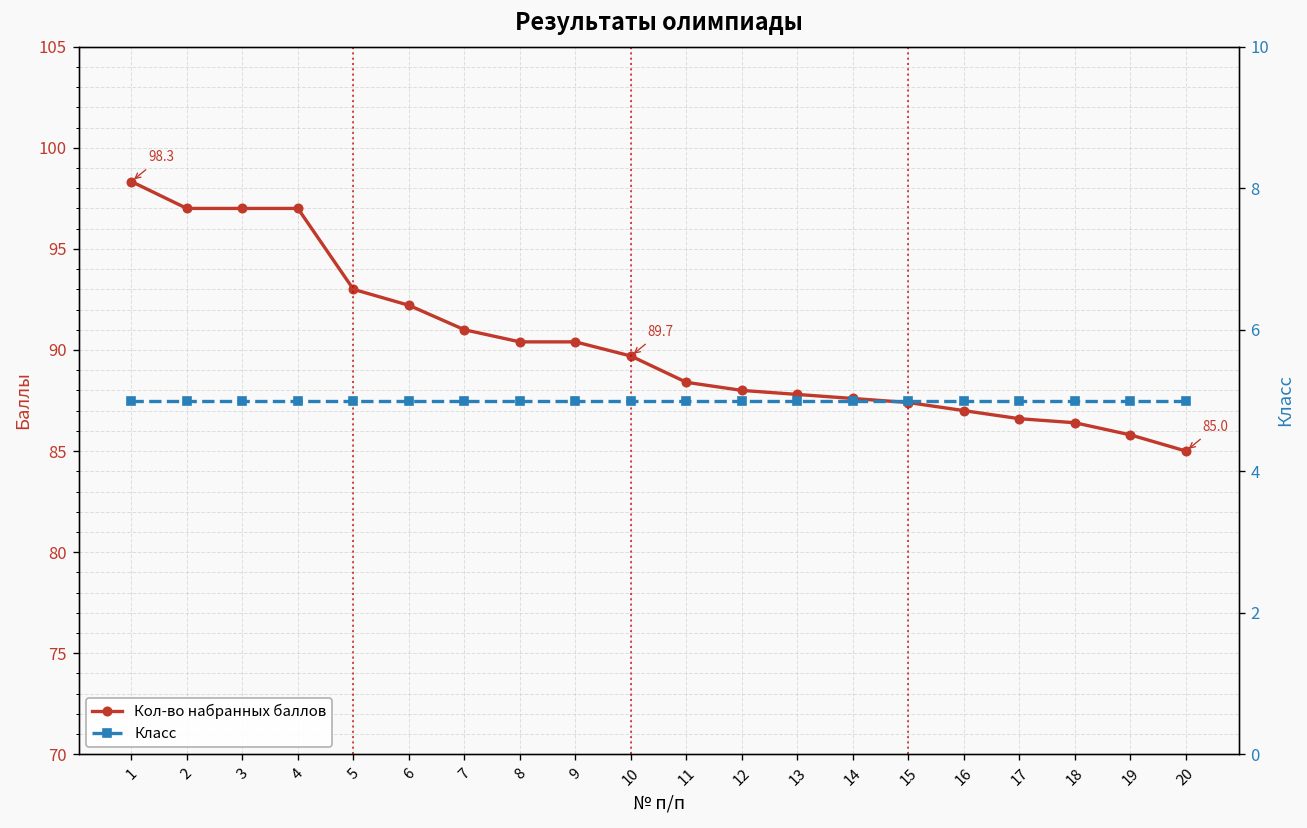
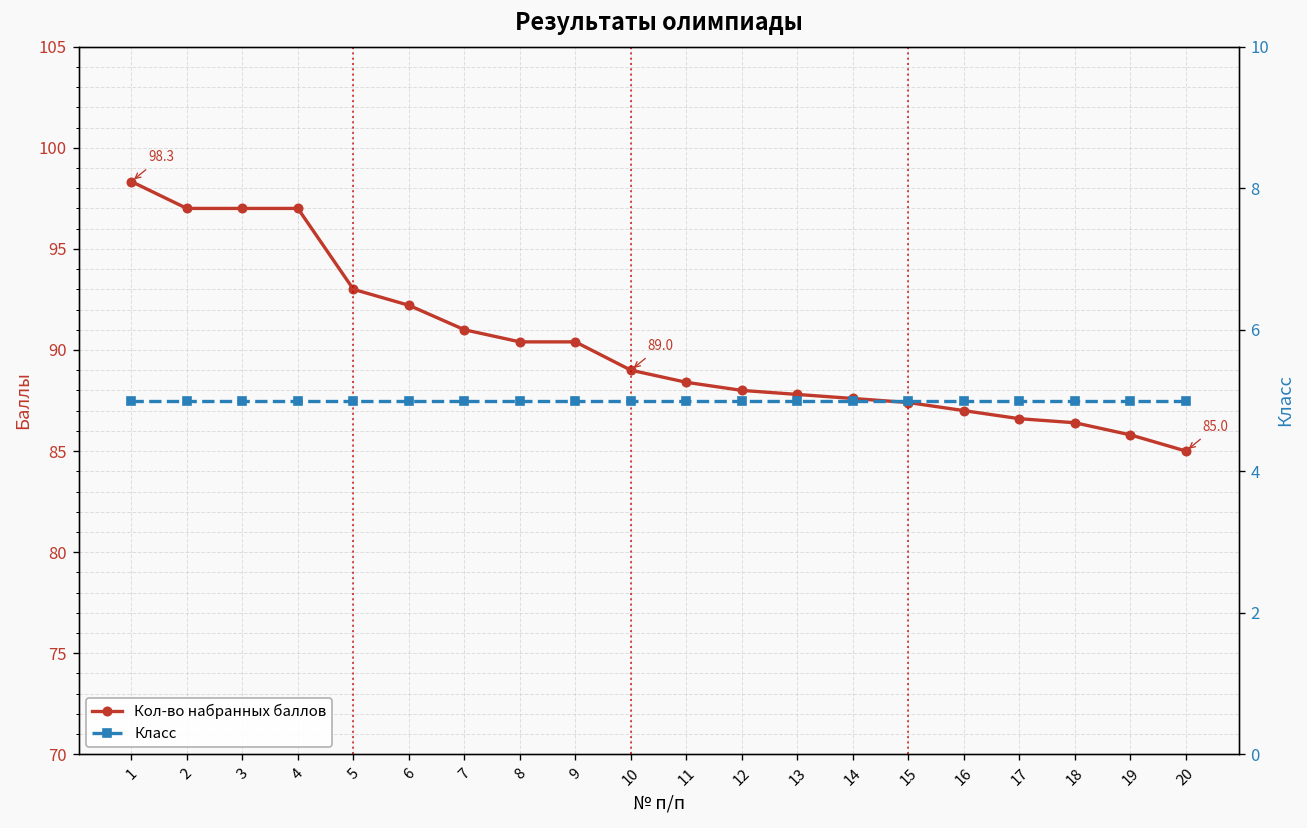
Кол-во набранных баллов, 10: 89.7 -> 89.0
